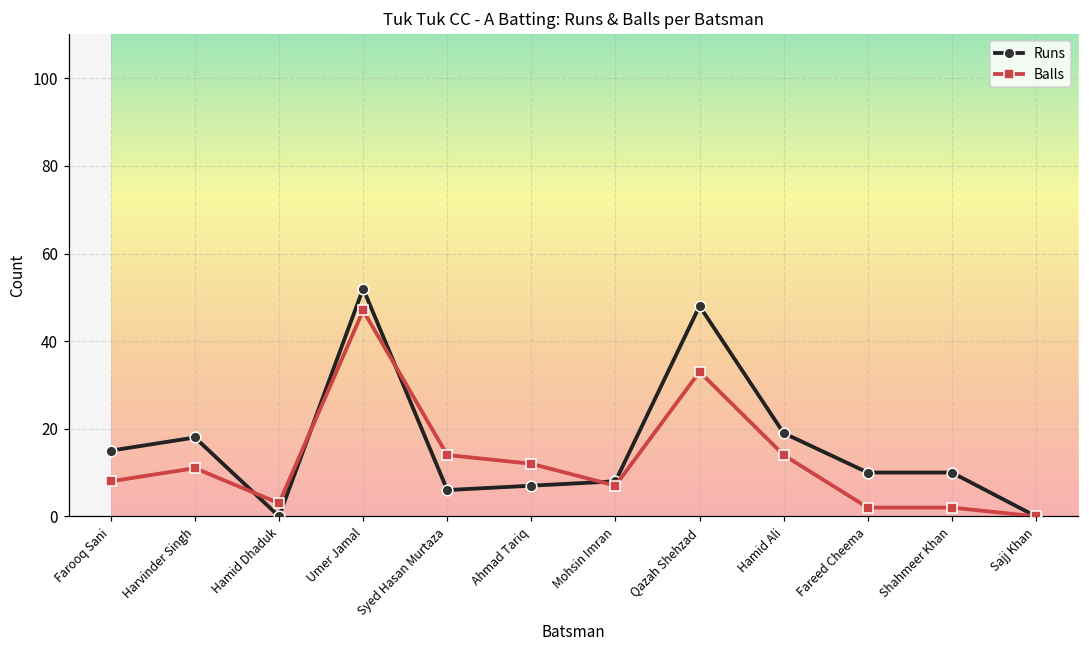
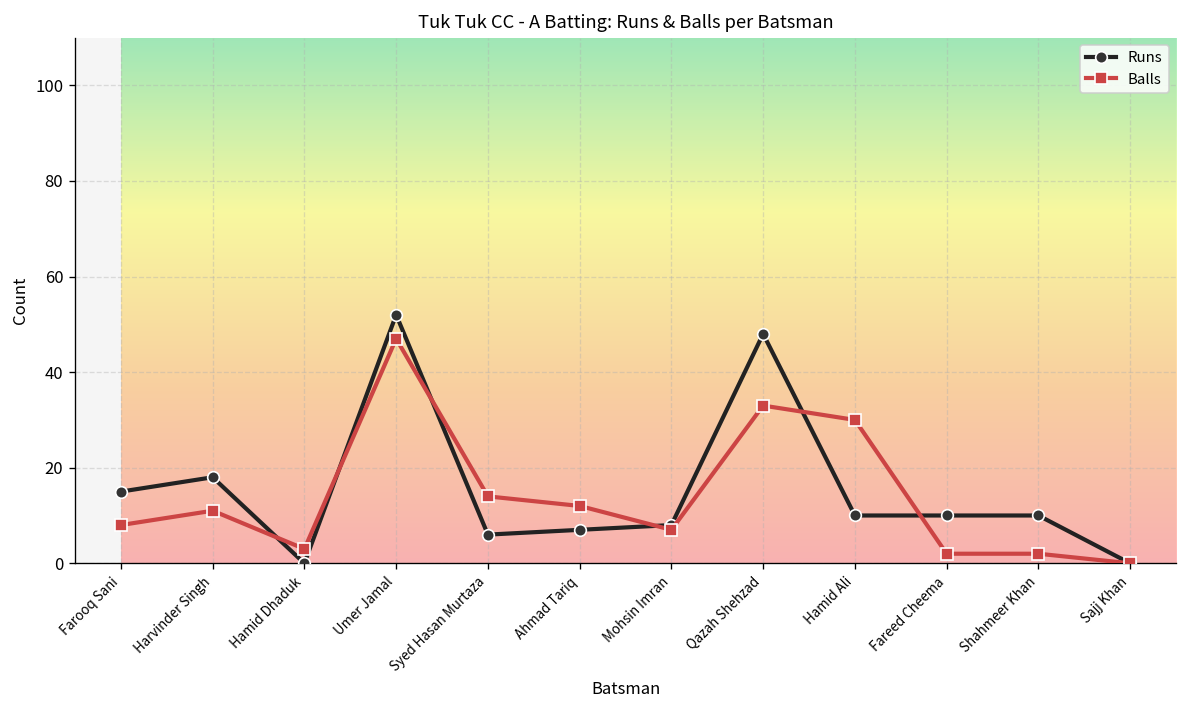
Runs, Hamid Ali: 19 -> 10
Balls, Hamid Ali: 14 -> 30
